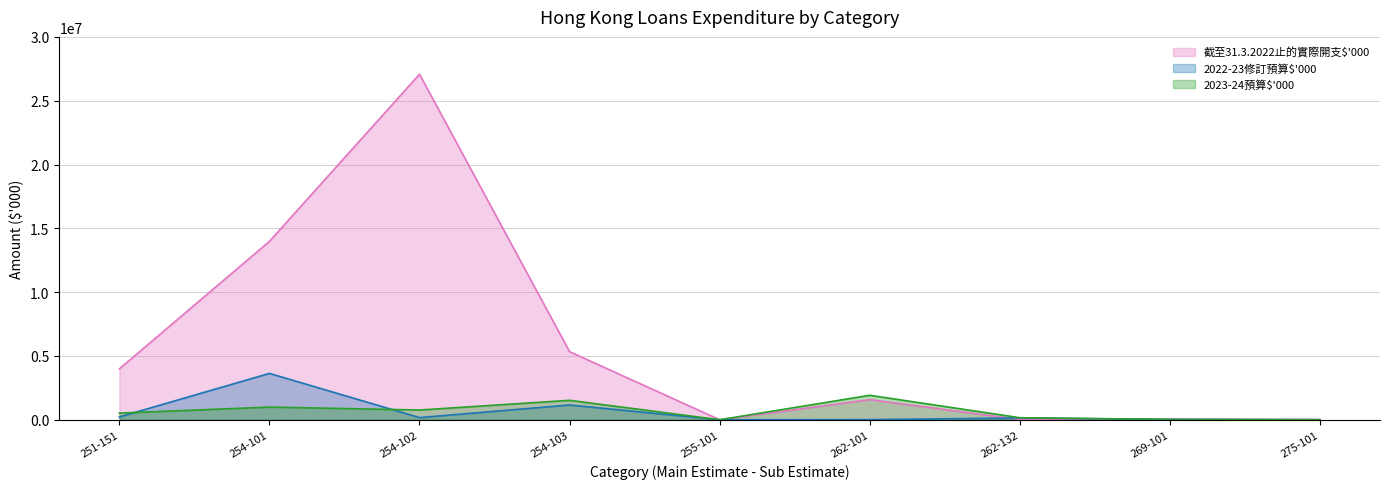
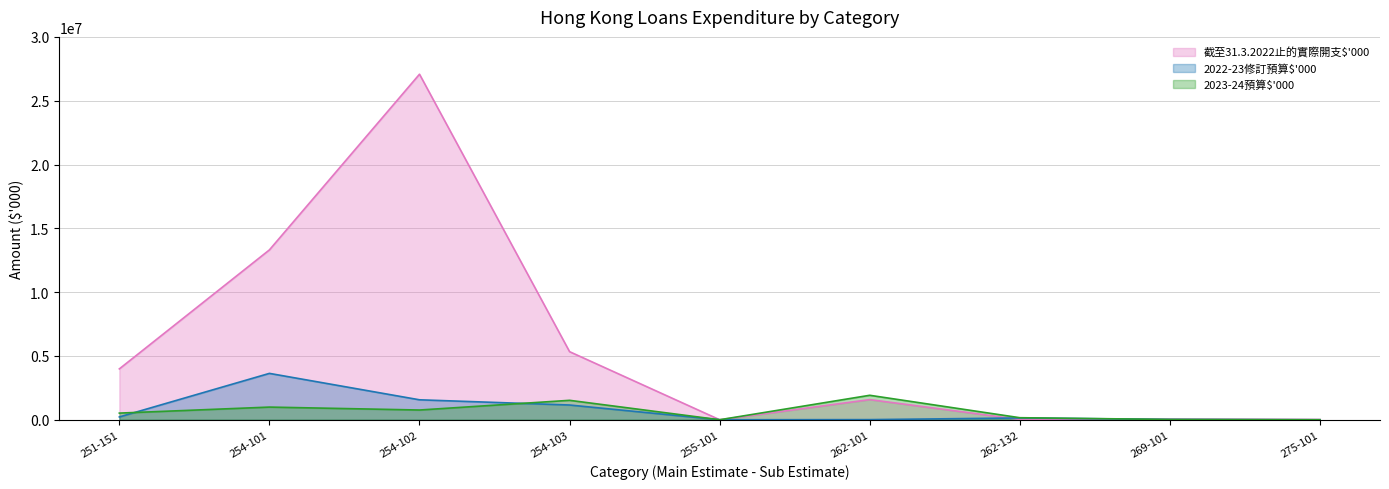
截至31.3.2022止的實際開支$'000, 254-101: 14000000 -> 13300000
2022-23修訂預算$'000, 254-102: 200000 -> 1600000
